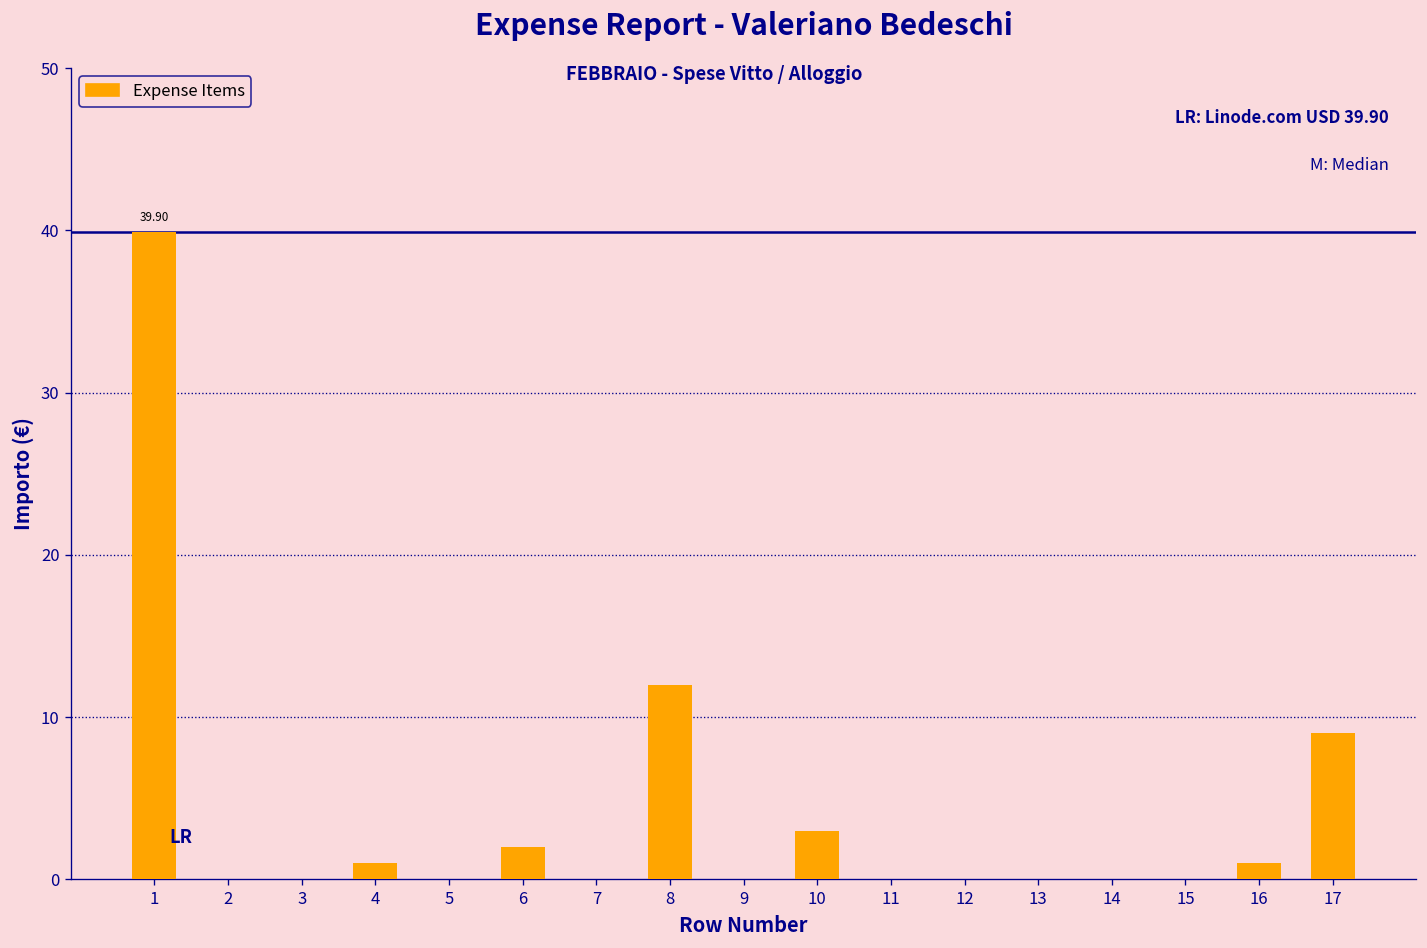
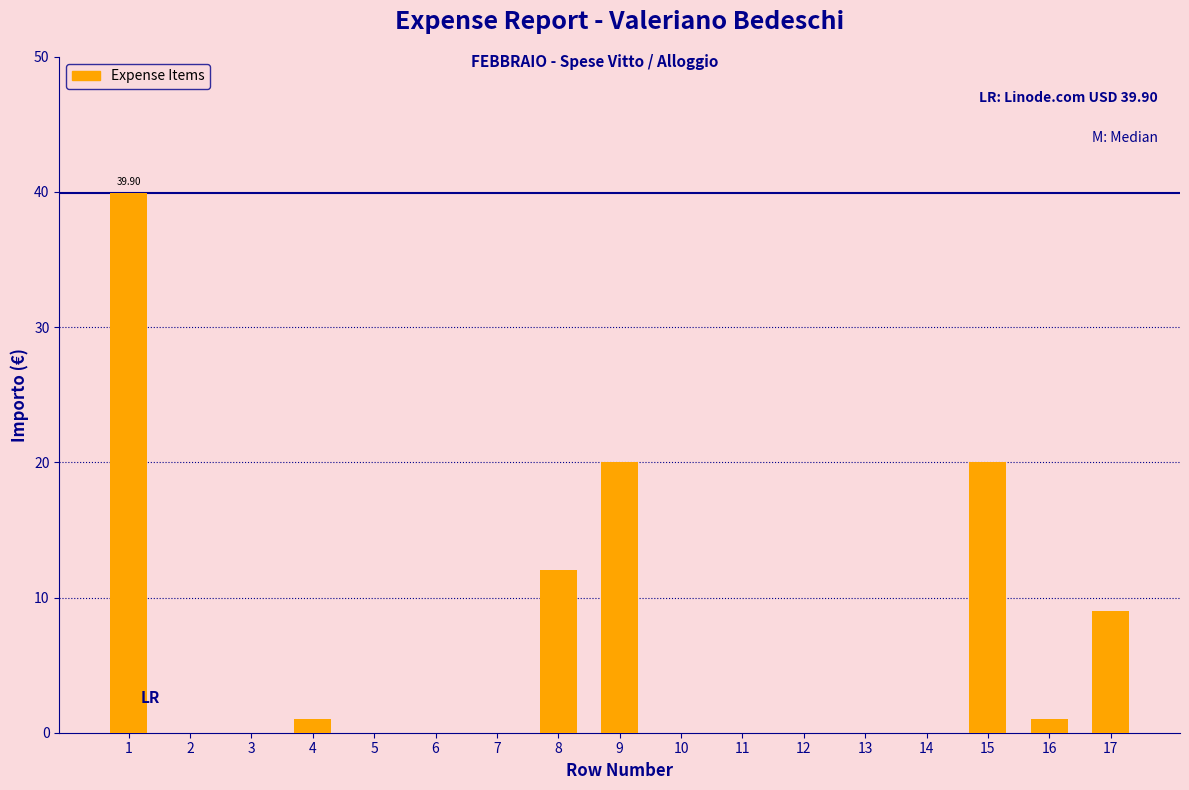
6: 2 -> 0
9: 0 -> 20
10: 3 -> 0
15: 0 -> 20
